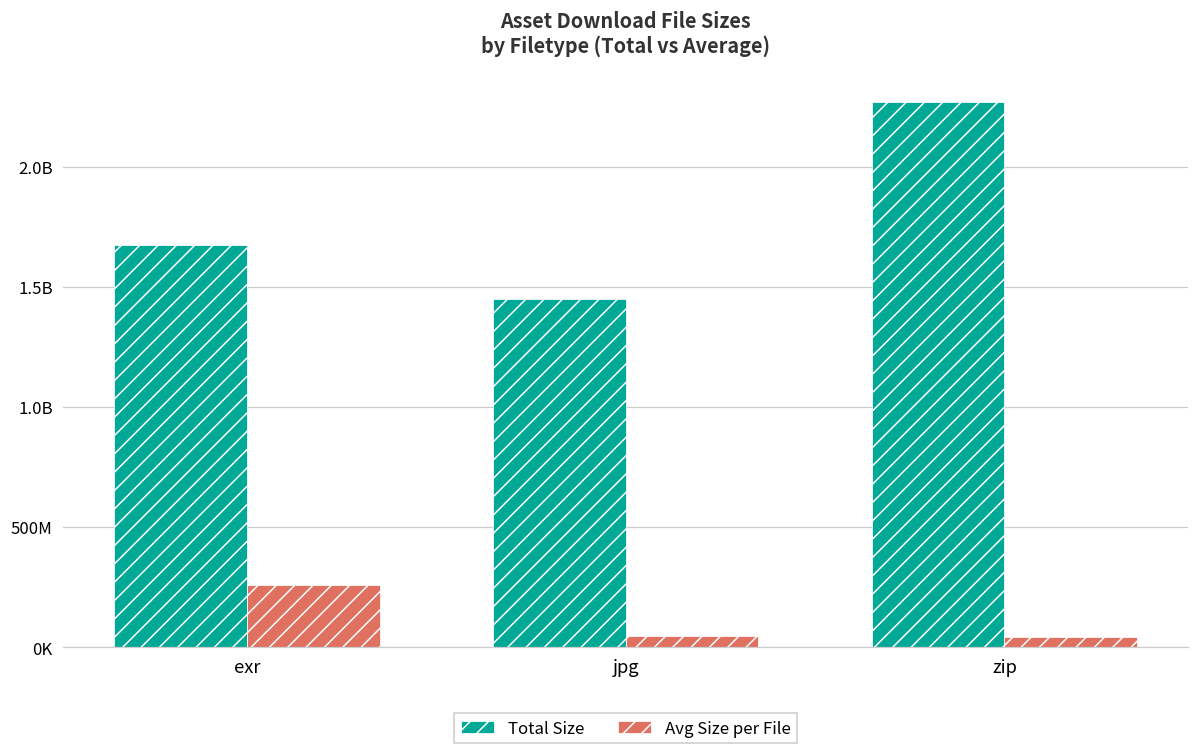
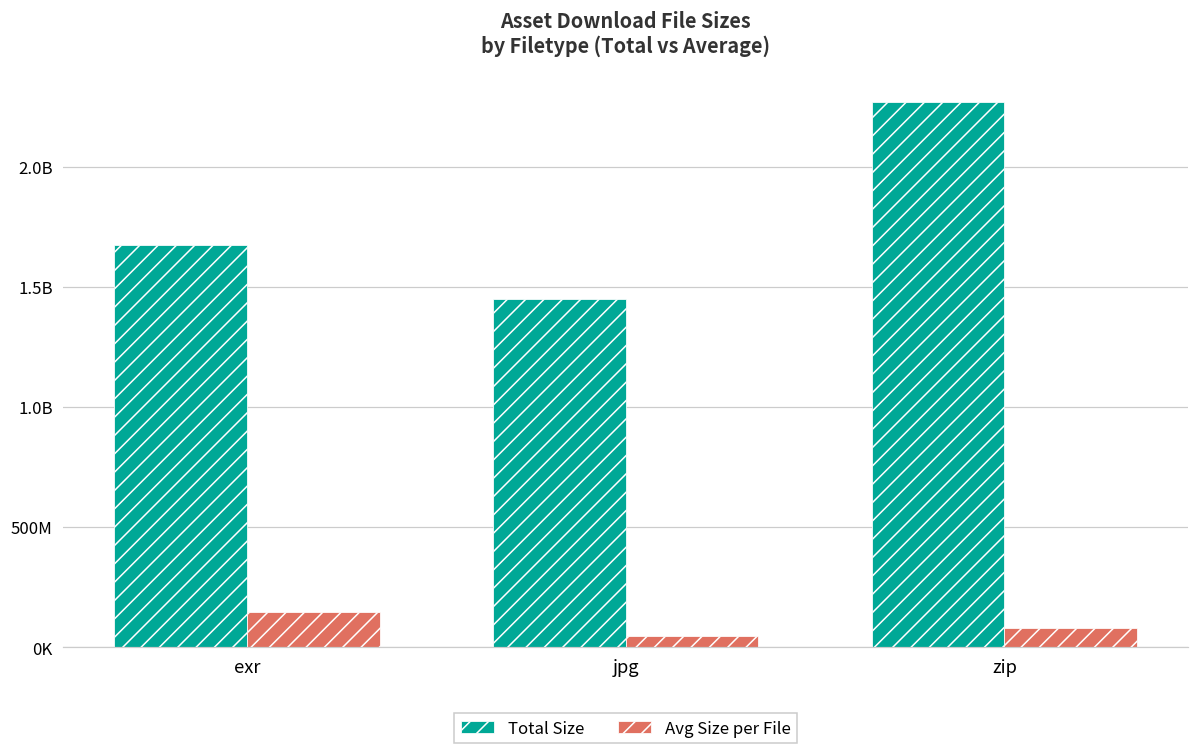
Avg Size per File, exr: 260000000 -> 150000000
Avg Size per File, zip: 40000000 -> 80000000
